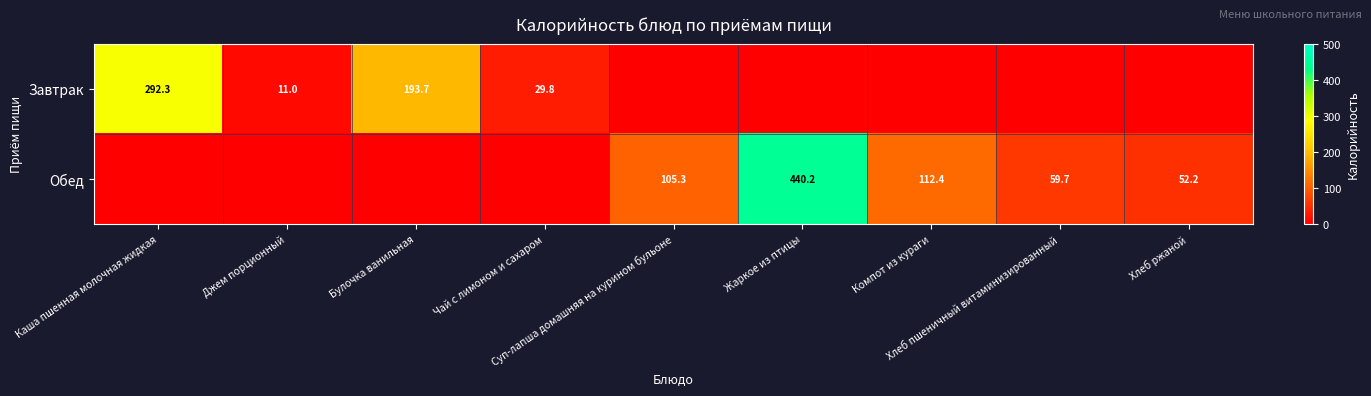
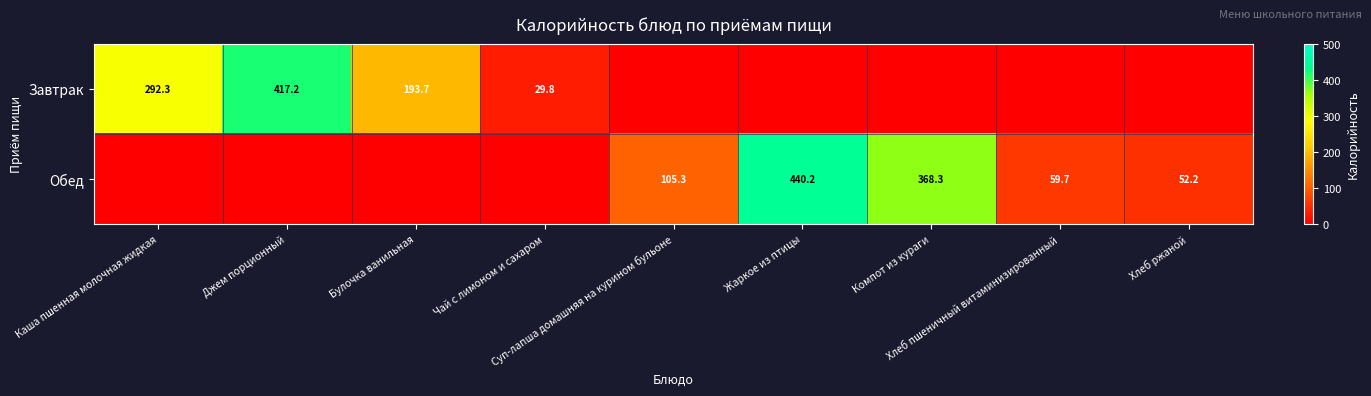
Завтрак, Джем порционный: 11.0 -> 417.2
Обед, Компот из кураги: 112.4 -> 368.3
